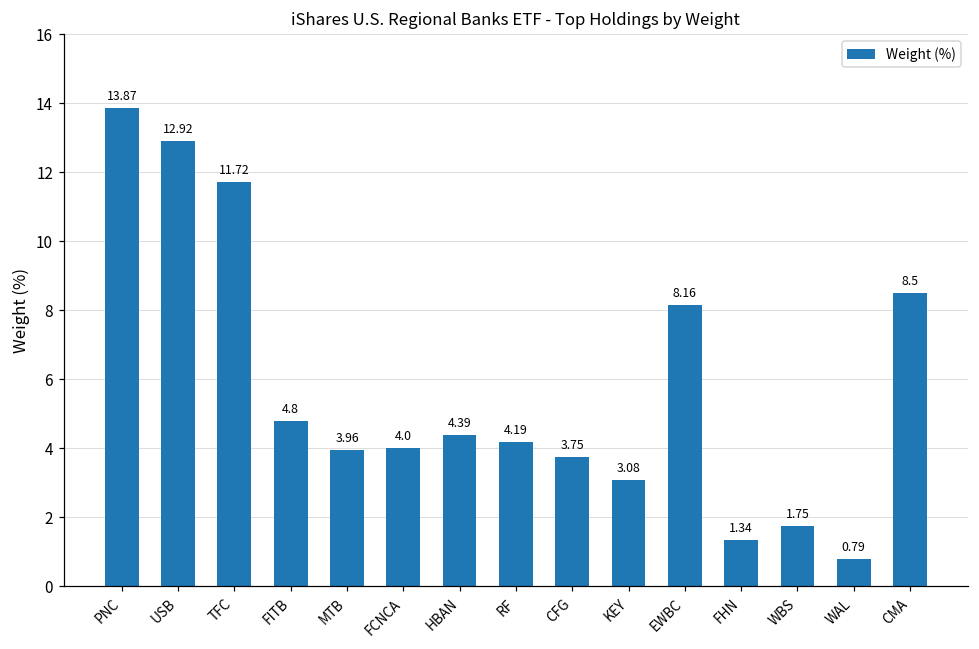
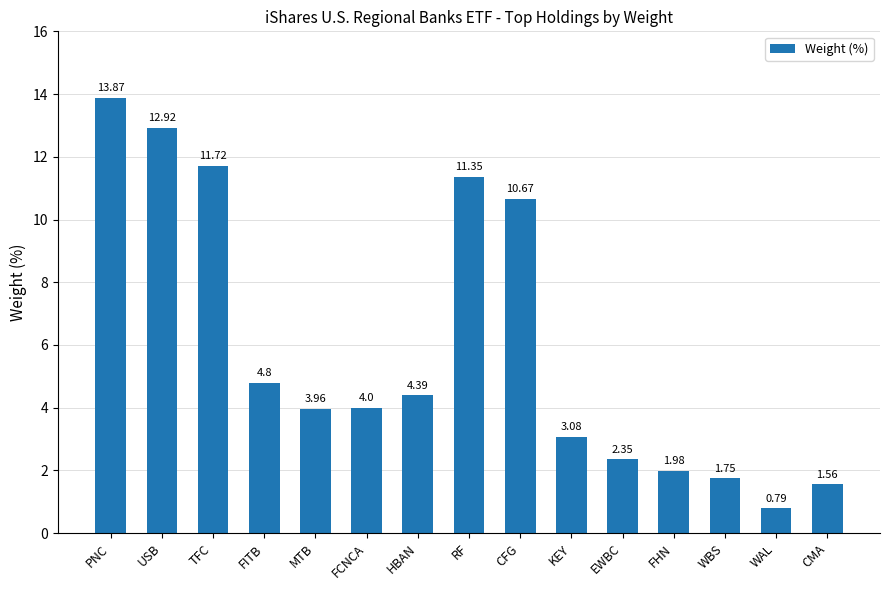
RF: 4.19 -> 11.35
CFG: 3.75 -> 10.67
EWBC: 8.16 -> 2.35
FHN: 1.34 -> 1.98
CMA: 8.5 -> 1.56
